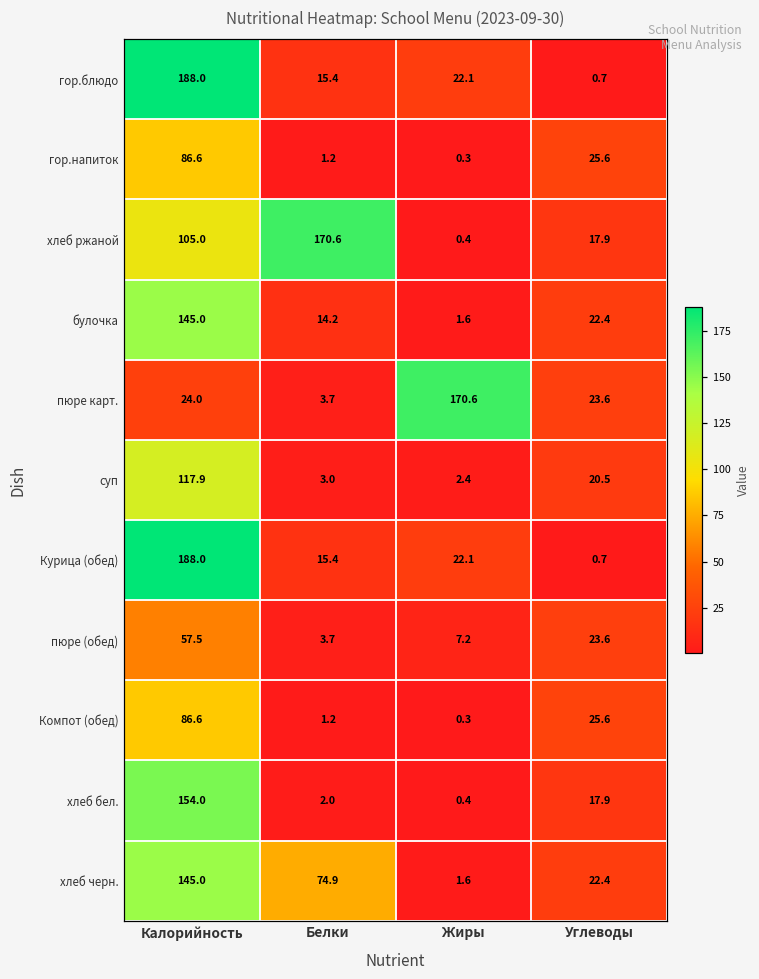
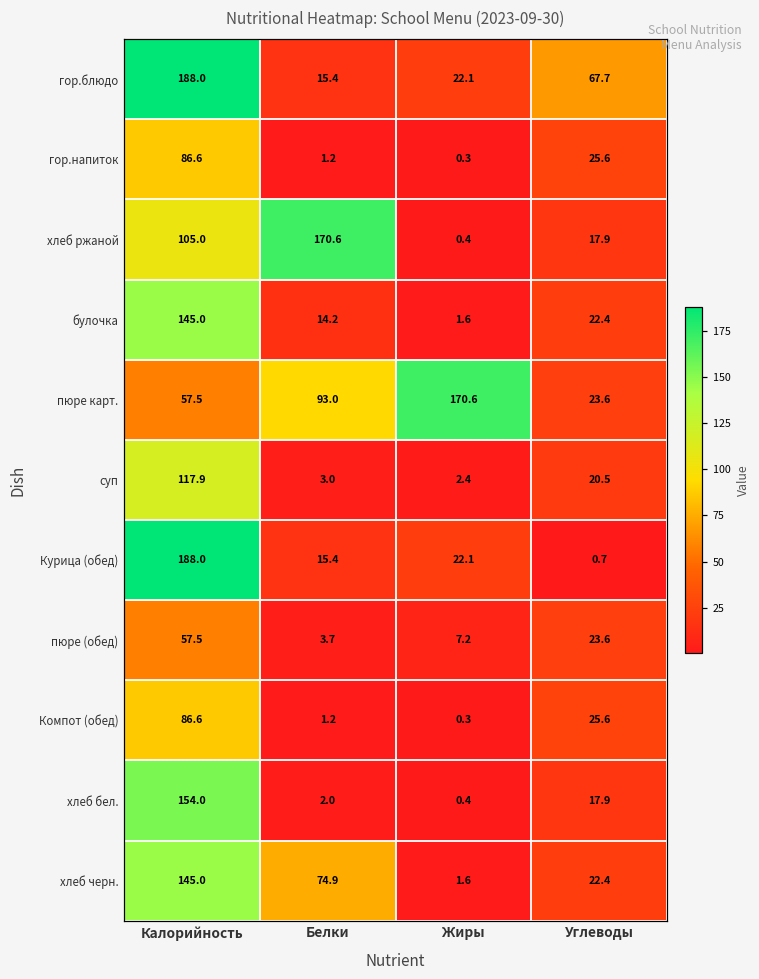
гор.блюдо, Углеводы: 0.7 -> 67.7
пюре карт., Калорийность: 24.0 -> 57.5
пюре карт., Белки: 3.7 -> 93.0
